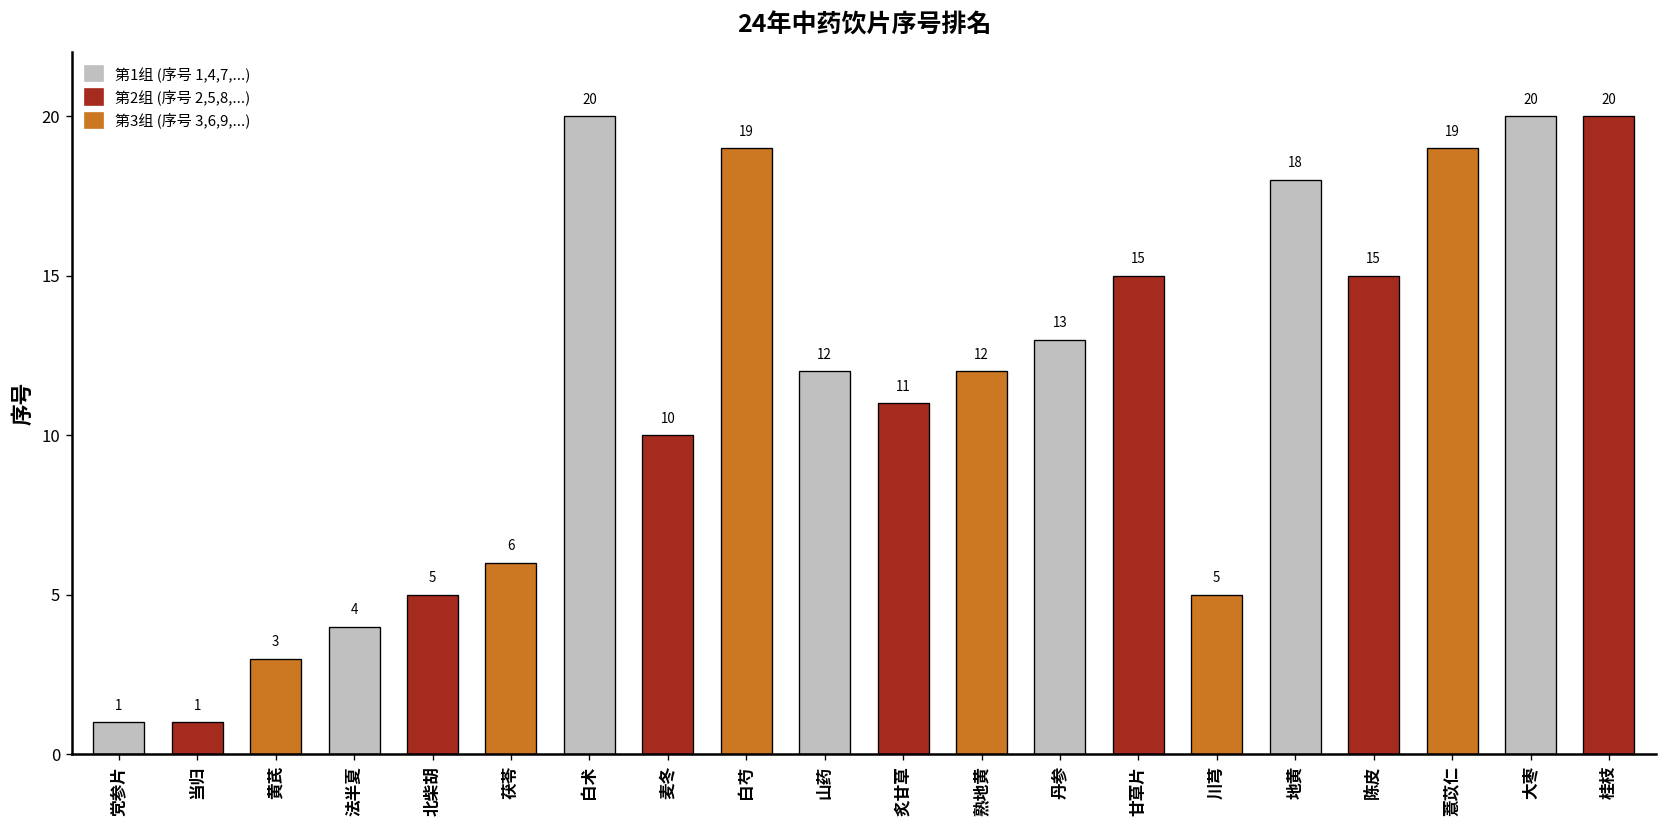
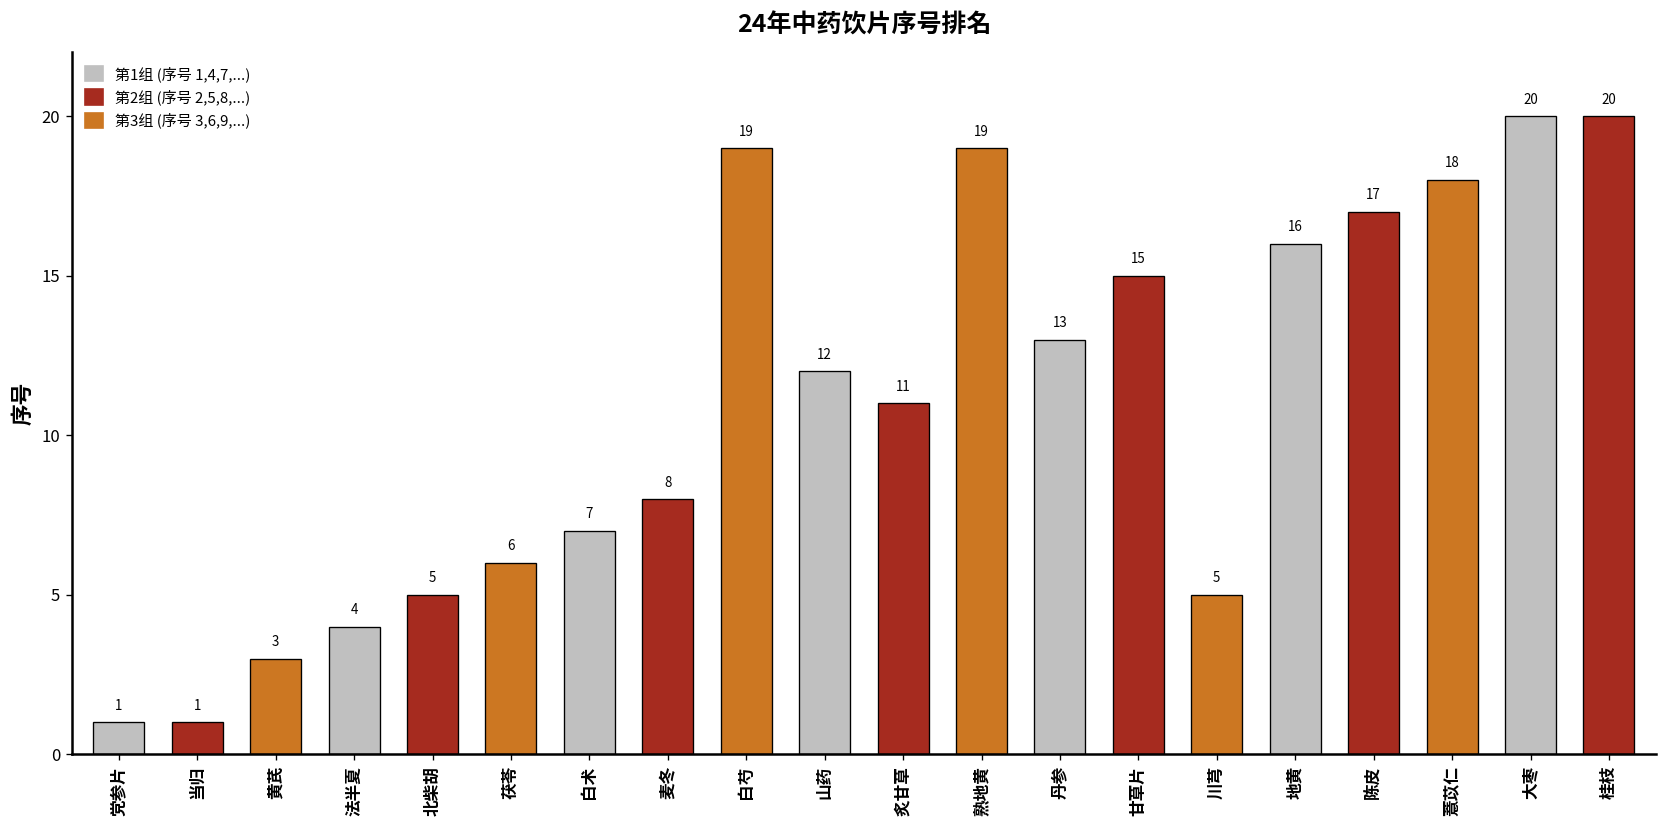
白术: 20 -> 7
麦冬: 10 -> 8
熟地黄: 12 -> 19
地黄: 18 -> 16
陈皮: 15 -> 17
薏苡仁: 19 -> 18
